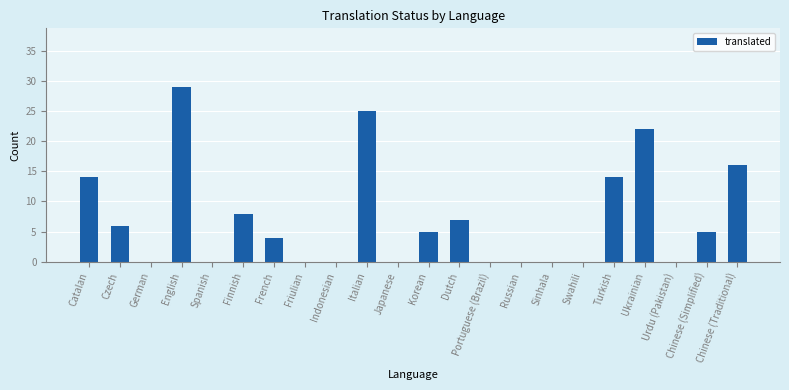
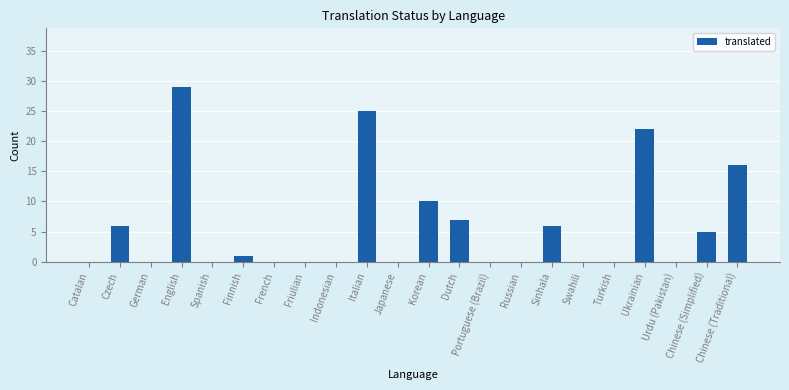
Catalan: 14 -> 0
Finnish: 8 -> 1
French: 4 -> 0
Korean: 5 -> 10
Sinhala: 0 -> 6
Turkish: 14 -> 0
